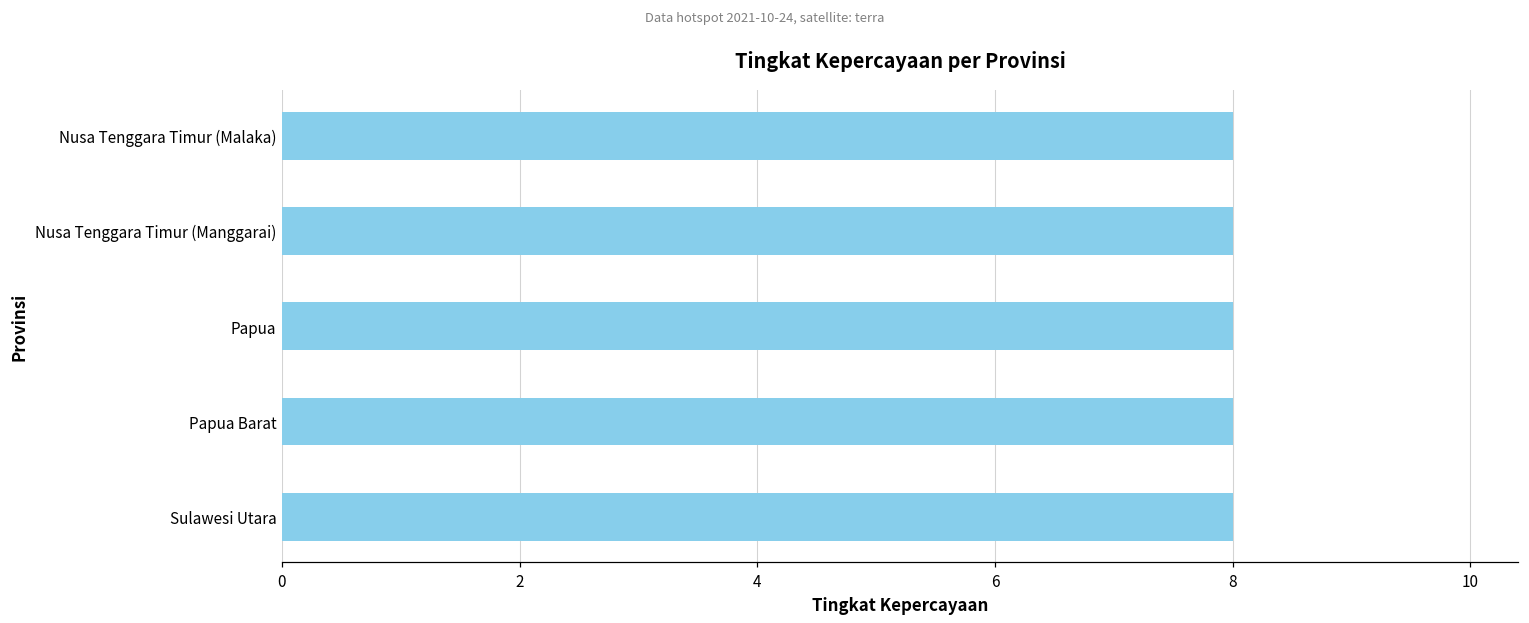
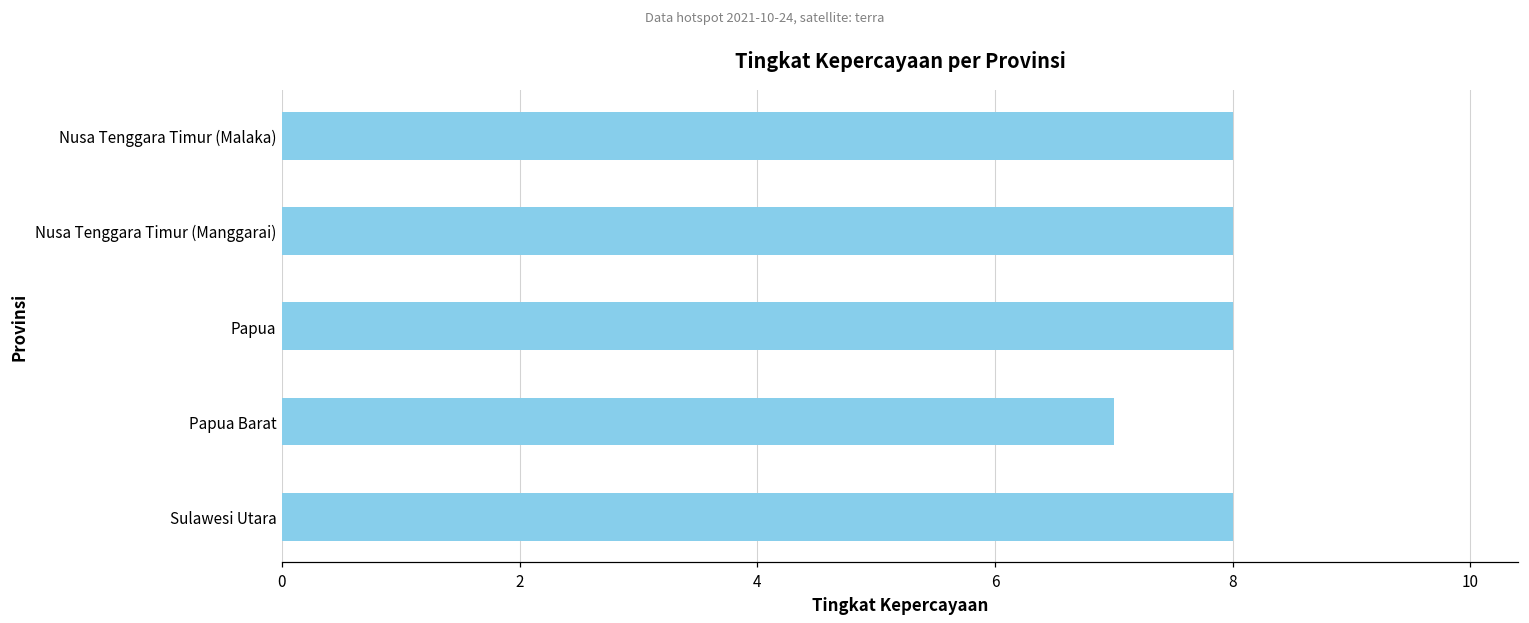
Papua Barat: 8 -> 7
